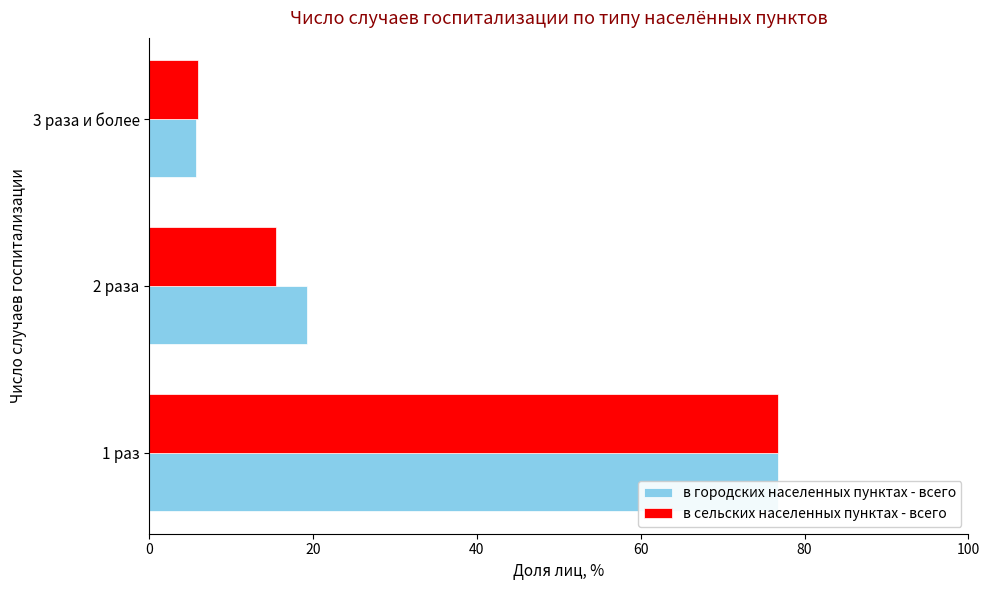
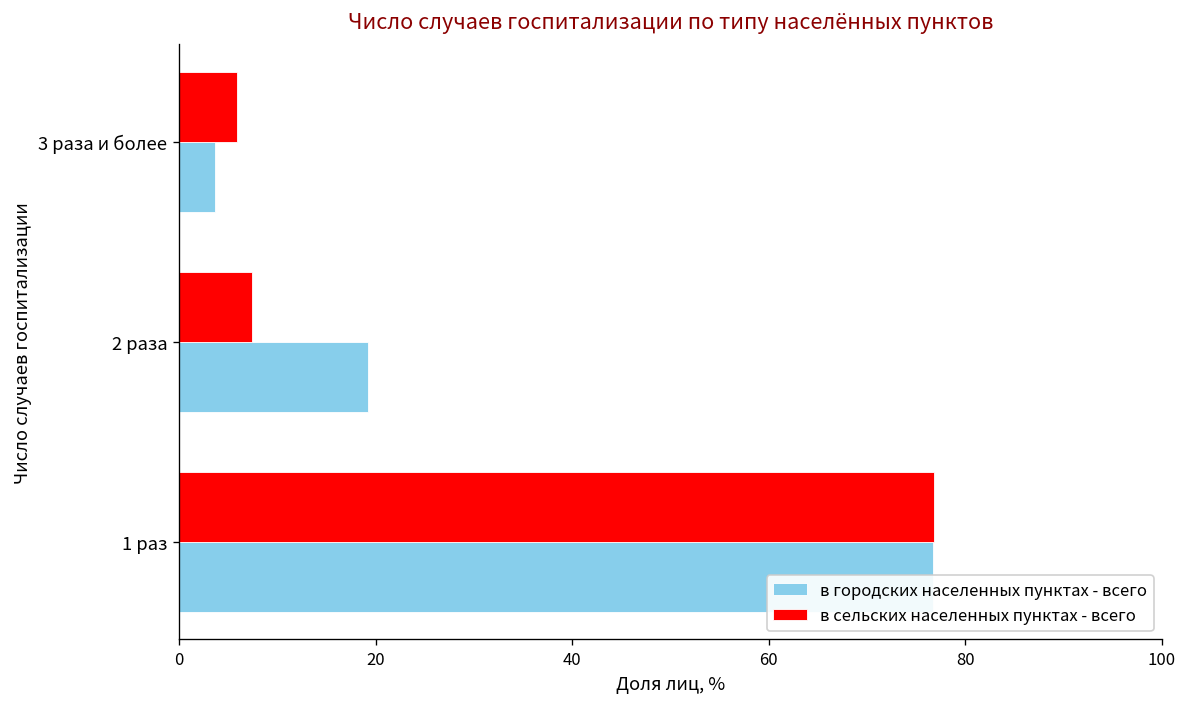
в городских населенных пунктах - всего, 3 раза и более: 6 -> 4
в сельских населенных пунктах - всего, 2 раза: 16 -> 7
